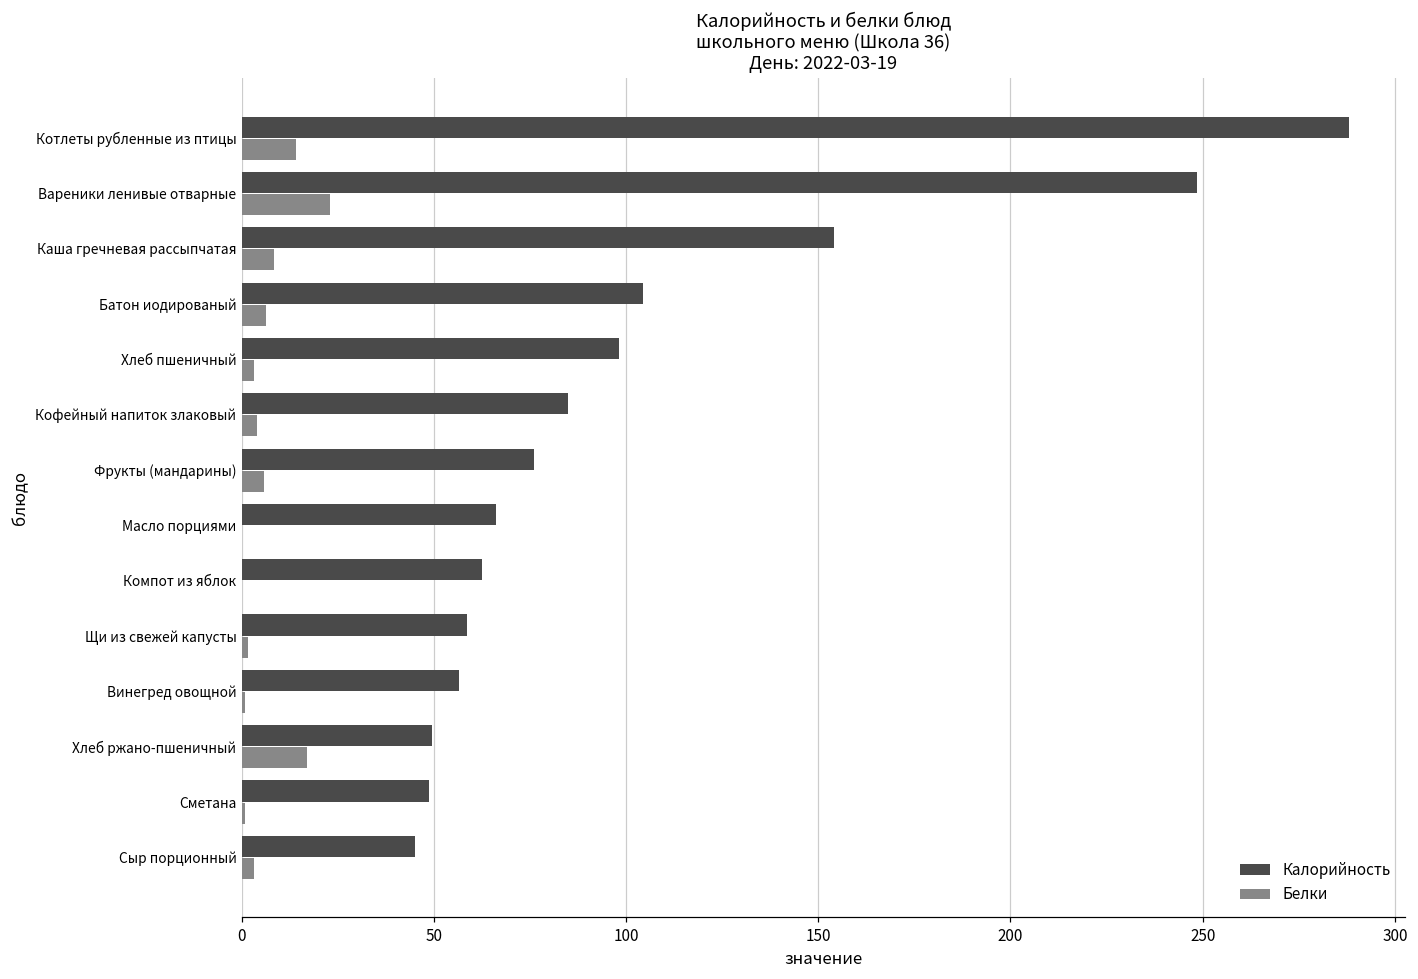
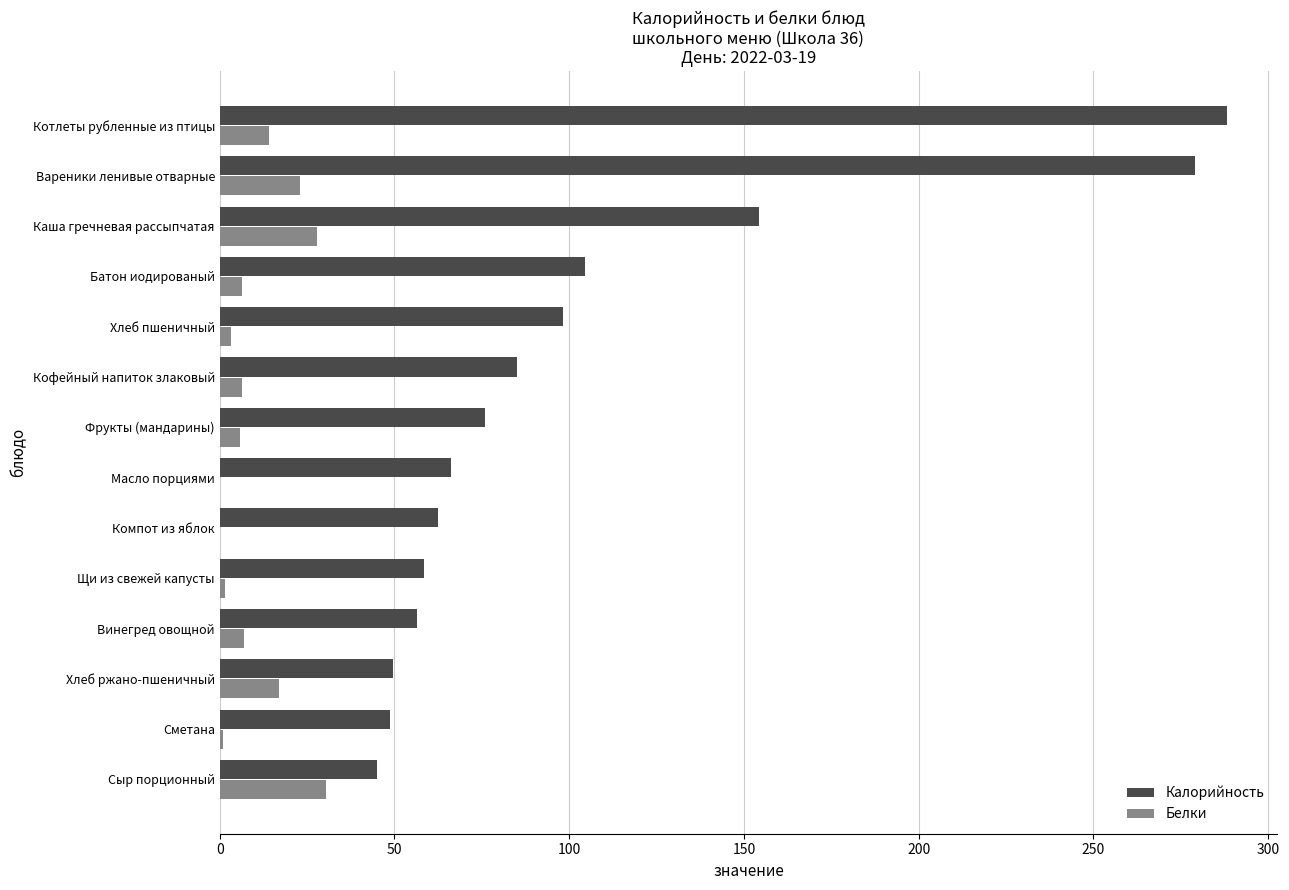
Калорийность, Вареники ленивые отварные: 249 -> 279
Белки, Каша гречневая рассыпчатая: 8 -> 28
Белки, Кофейный напиток злаковый: 4 -> 6
Белки, Винегред овощной: 1 -> 7
Белки, Сыр порционный: 3 -> 30
